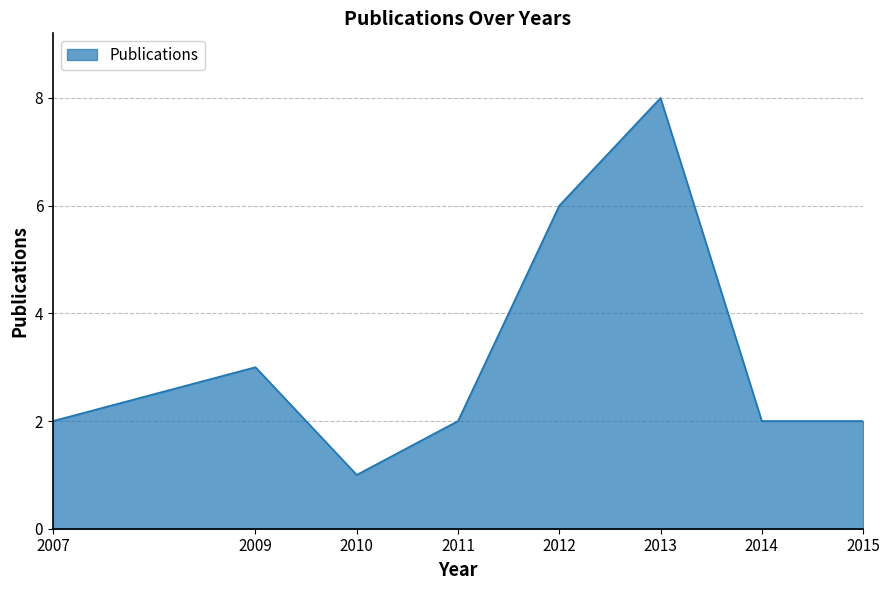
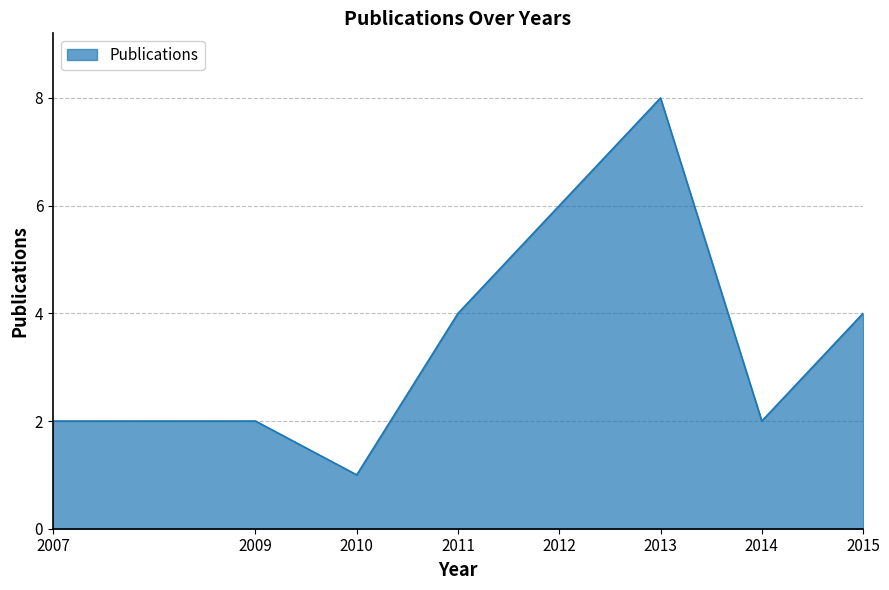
2009: 3 -> 2
2011: 2 -> 4
2015: 2 -> 4
